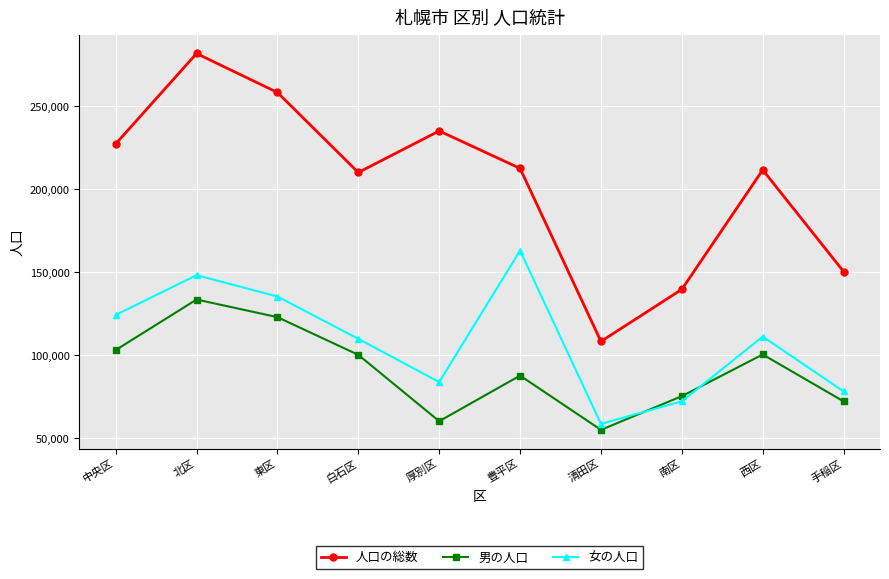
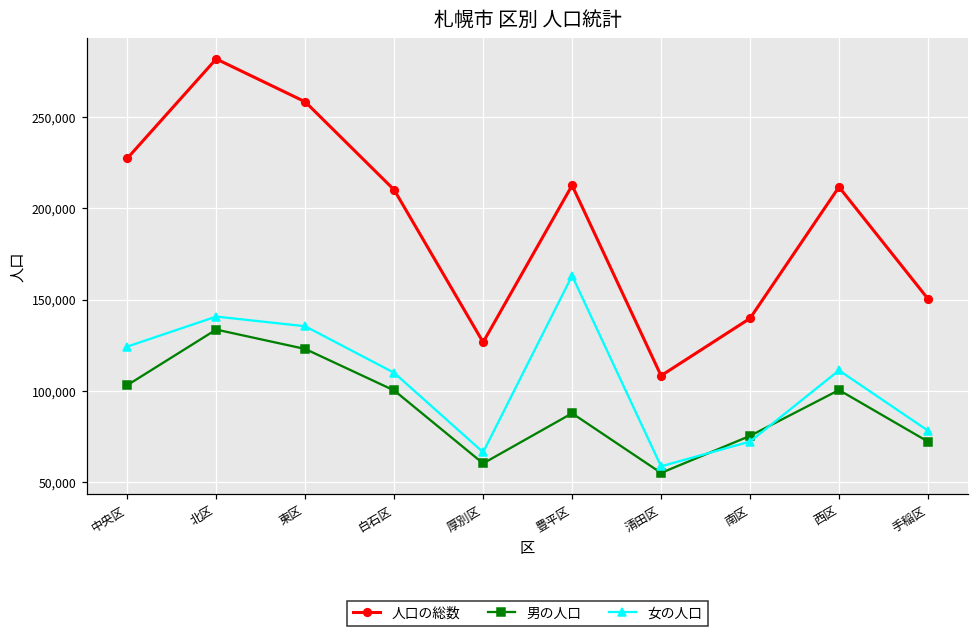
女の人口, 北区: 148,000 -> 141,000
人口の総数, 厚別区: 235,000 -> 127,000
女の人口, 厚別区: 84,000 -> 66,000
